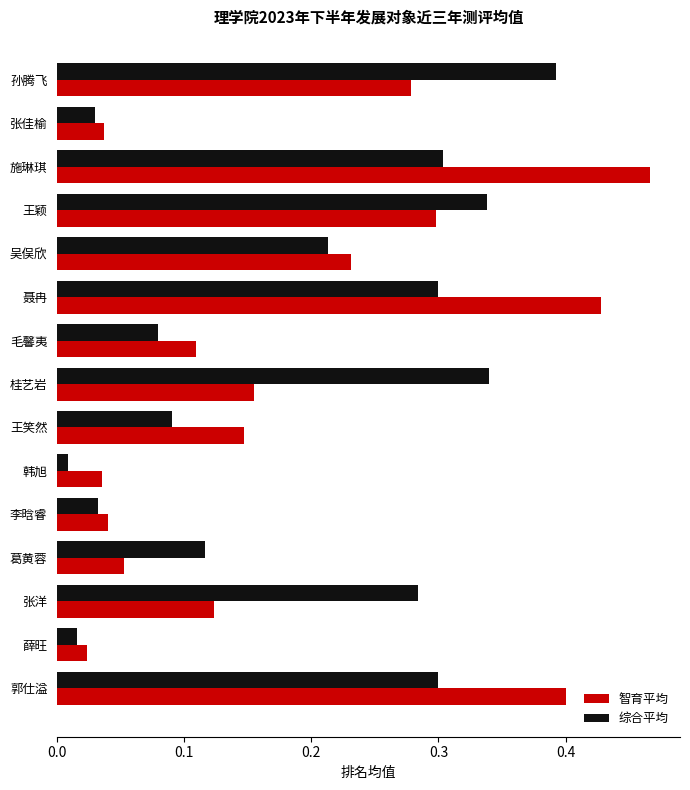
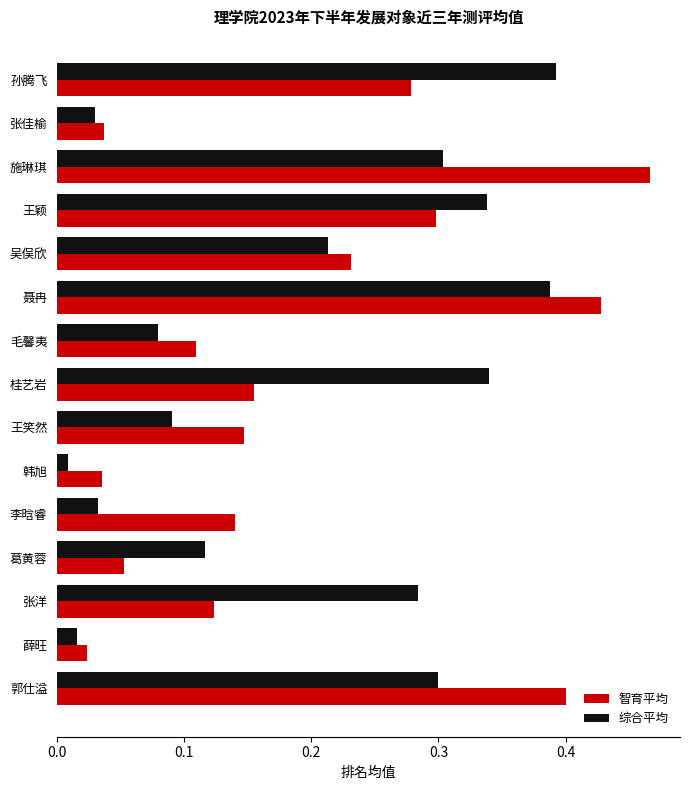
综合平均, 聂冉: 0.300 -> 0.388
智育平均, 李晗睿: 0.040 -> 0.140
